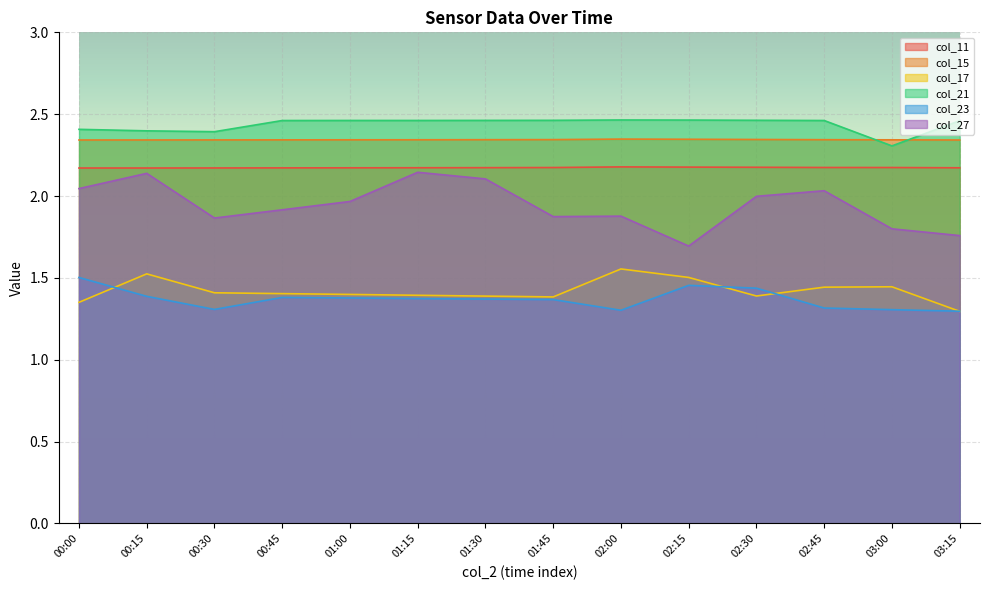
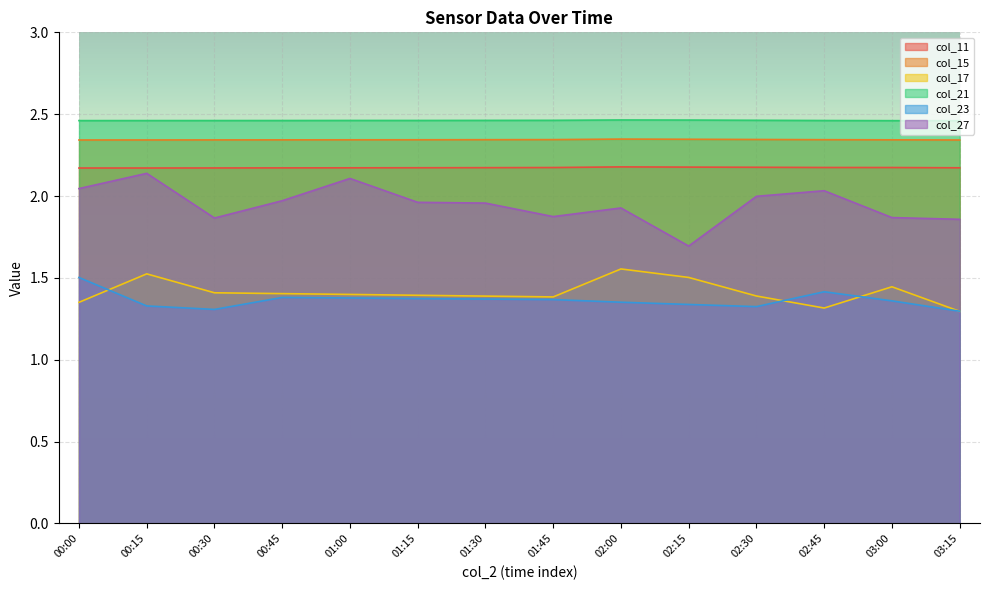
col_21, 00:00: 2.41 -> 2.46
col_21, 00:15: 2.40 -> 2.46
col_23, 00:15: 1.39 -> 1.33
col_21, 00:30: 2.39 -> 2.46
col_27, 00:45: 1.92 -> 1.97
col_27, 01:00: 1.97 -> 2.11
col_27, 01:15: 2.15 -> 1.96
col_27, 01:30: 2.10 -> 1.96
col_23, 02:00: 1.30 -> 1.35
col_27, 02:00: 1.88 -> 1.93
col_23, 02:15: 1.45 -> 1.34
col_23, 02:30: 1.44 -> 1.32
col_17, 02:45: 1.44 -> 1.32
col_23, 02:45: 1.32 -> 1.42
col_21, 03:00: 2.31 -> 2.46
col_23, 03:00: 1.31 -> 1.36
col_27, 03:00: 1.80 -> 1.87
col_27, 03:15: 1.76 -> 1.86
